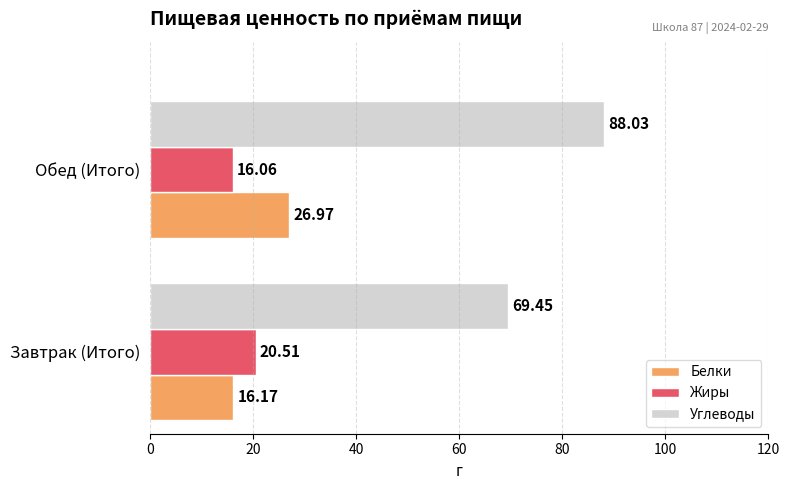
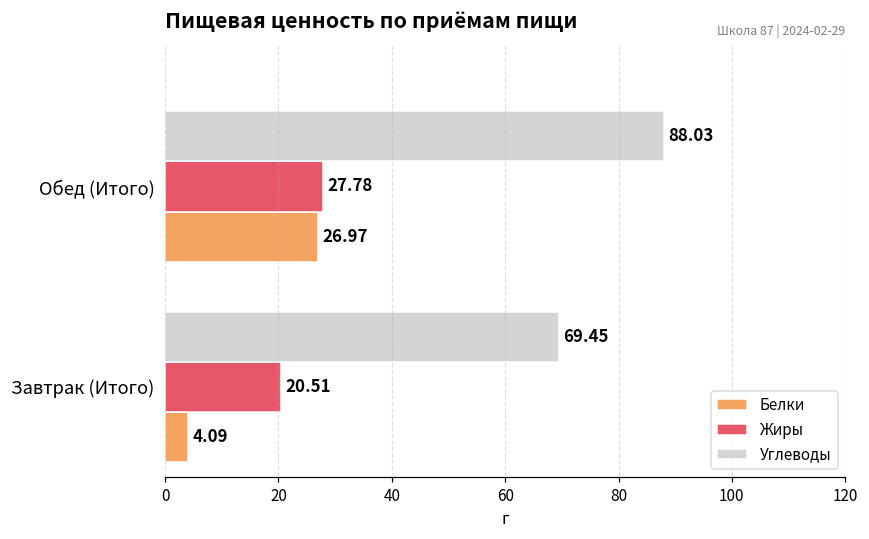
Жиры, Обед (Итого): 16.06 -> 27.78
Белки, Завтрак (Итого): 16.17 -> 4.09
